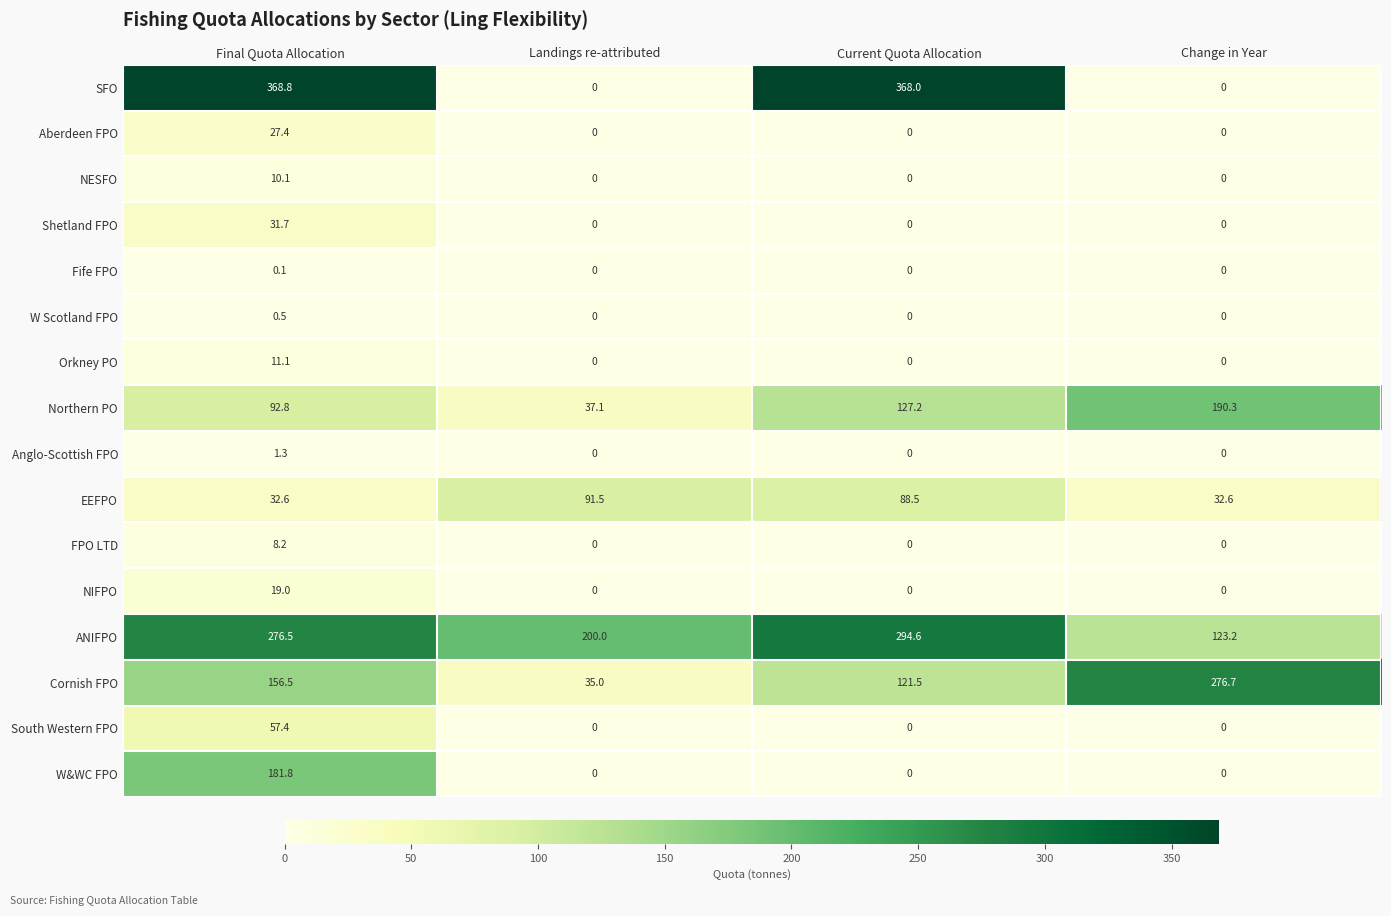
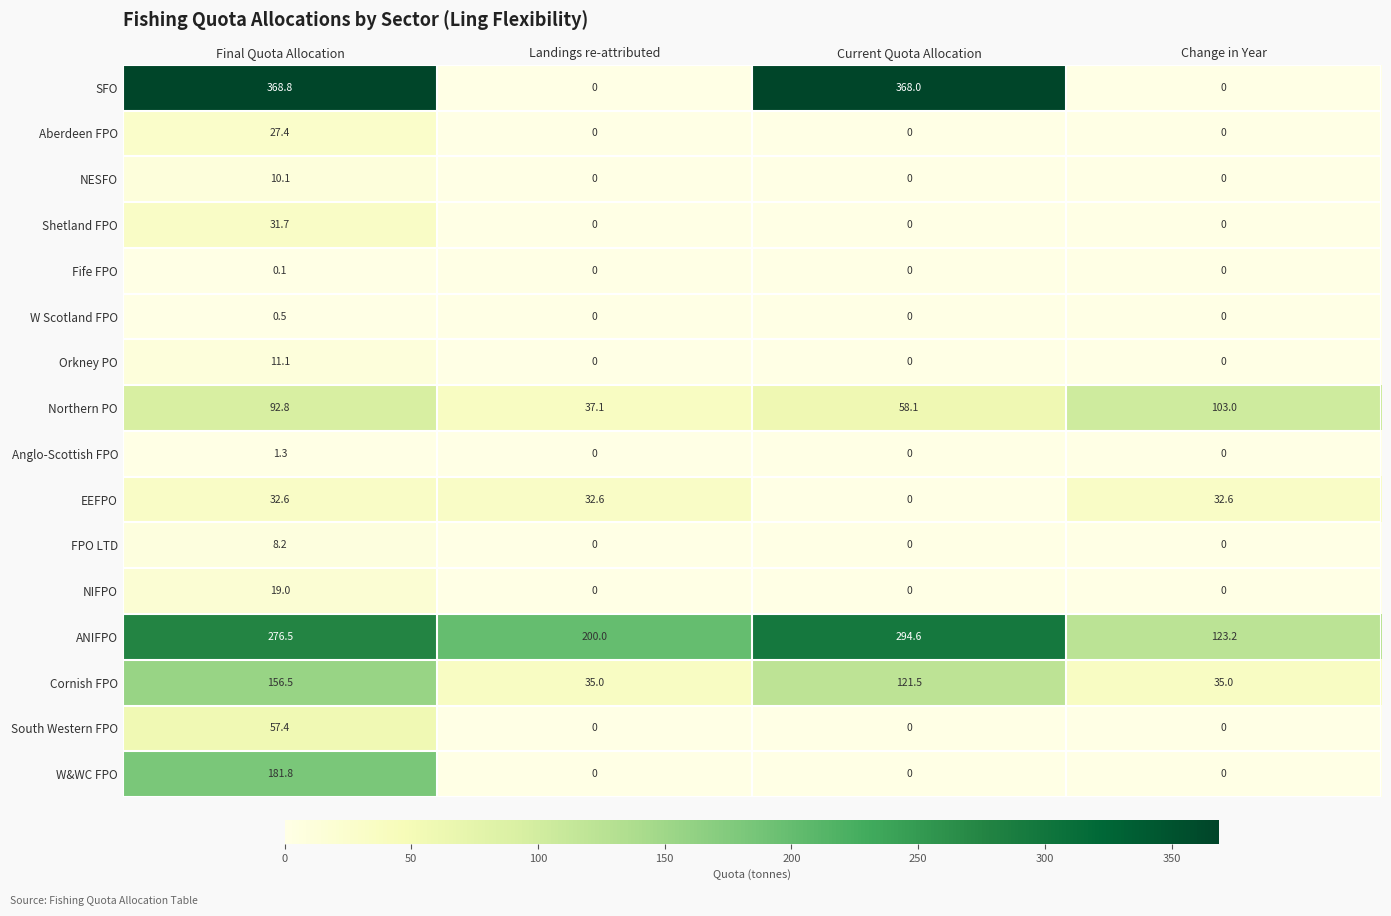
Northern PO, Current Quota Allocation: 127.2 -> 58.1
Northern PO, Change in Year: 190.3 -> 103.0
EEFPO, Landings re-attributed: 91.5 -> 32.6
EEFPO, Current Quota Allocation: 88.5 -> 0
Cornish FPO, Change in Year: 276.7 -> 35.0
